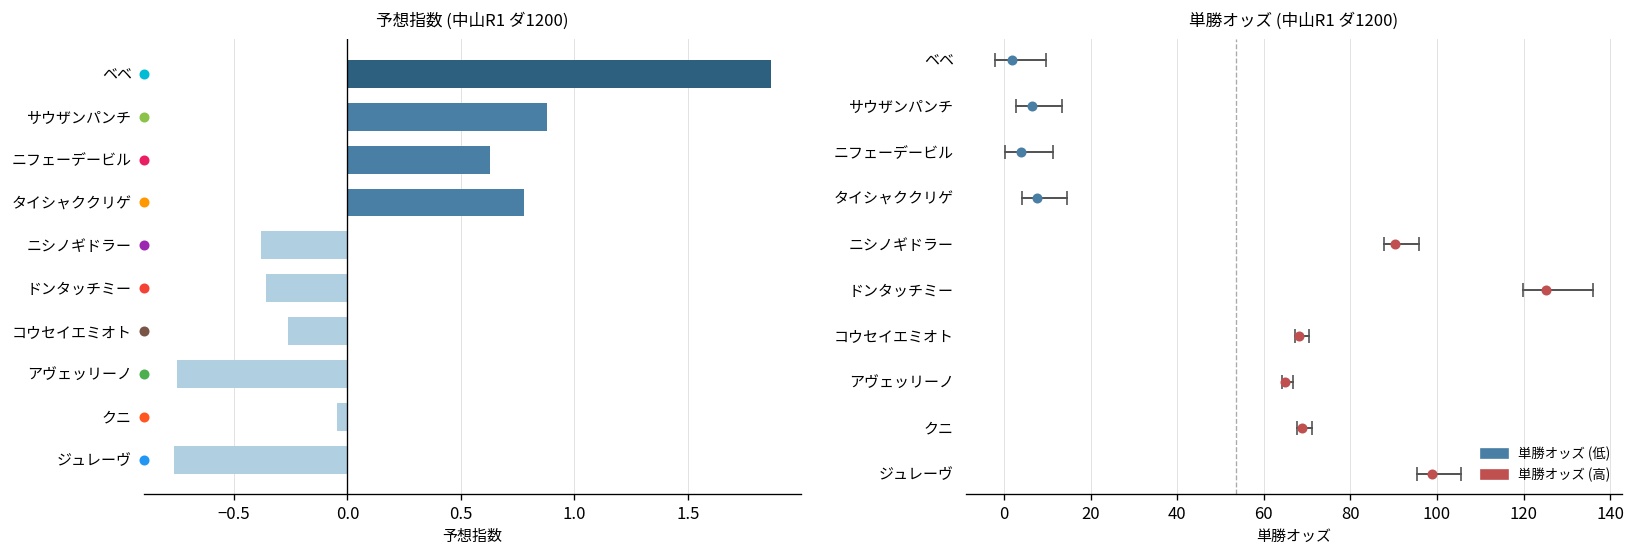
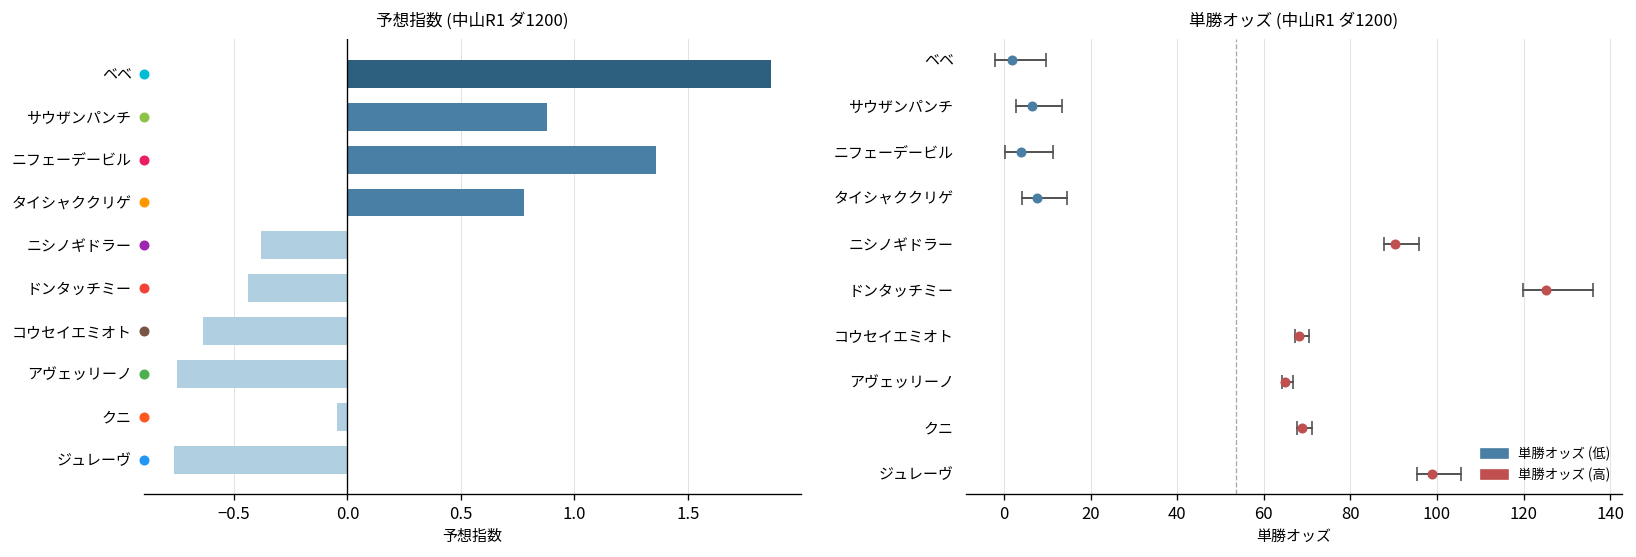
予想指数 (中山R1 ダ1200), ニフェーデービル: 0.63 -> 1.36
予想指数 (中山R1 ダ1200), ドンタッチミー: -0.36 -> -0.44
予想指数 (中山R1 ダ1200), コウセイエミオト: -0.26 -> -0.64
